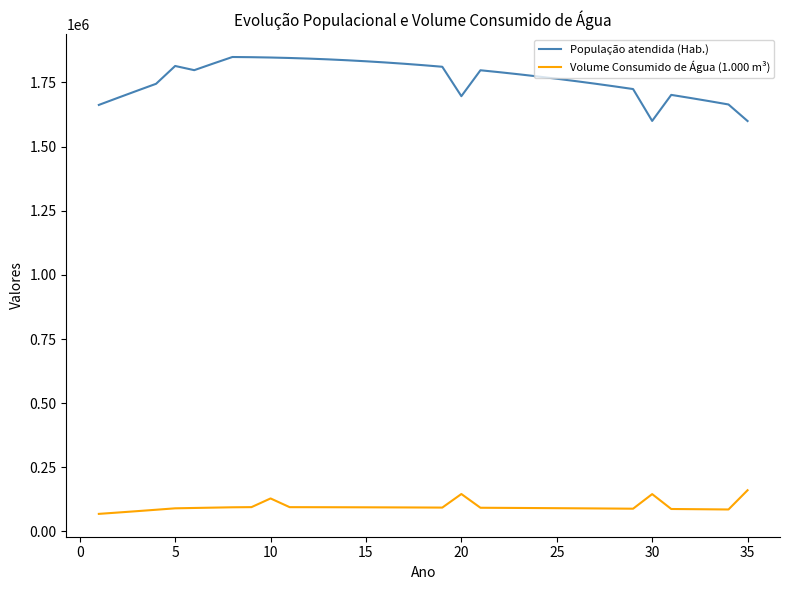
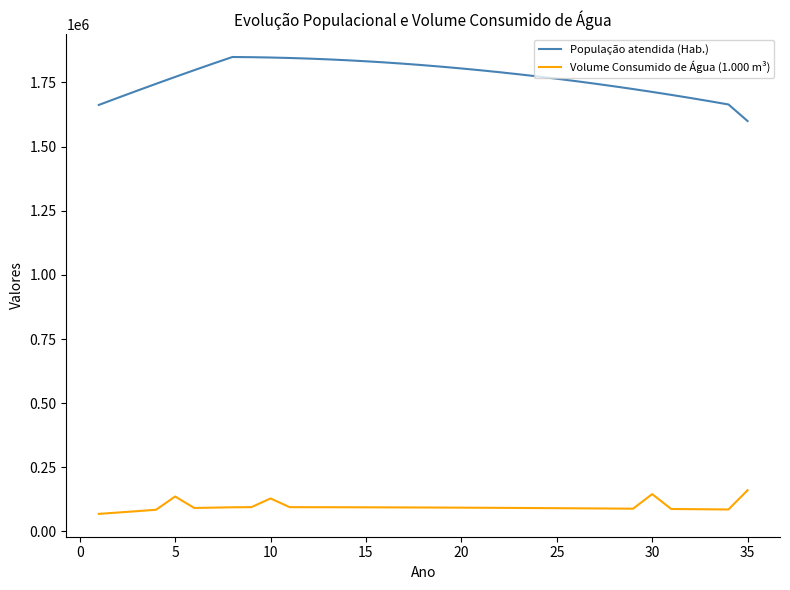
População atendida (Hab.), 5: 1810000 -> 1770000
Volume Consumido de Água (1.000 m³), 5: 90000 -> 140000
População atendida (Hab.), 20: 1700000 -> 1800000
Volume Consumido de Água (1.000 m³), 20: 150000 -> 90000
População atendida (Hab.), 30: 1600000 -> 1710000
